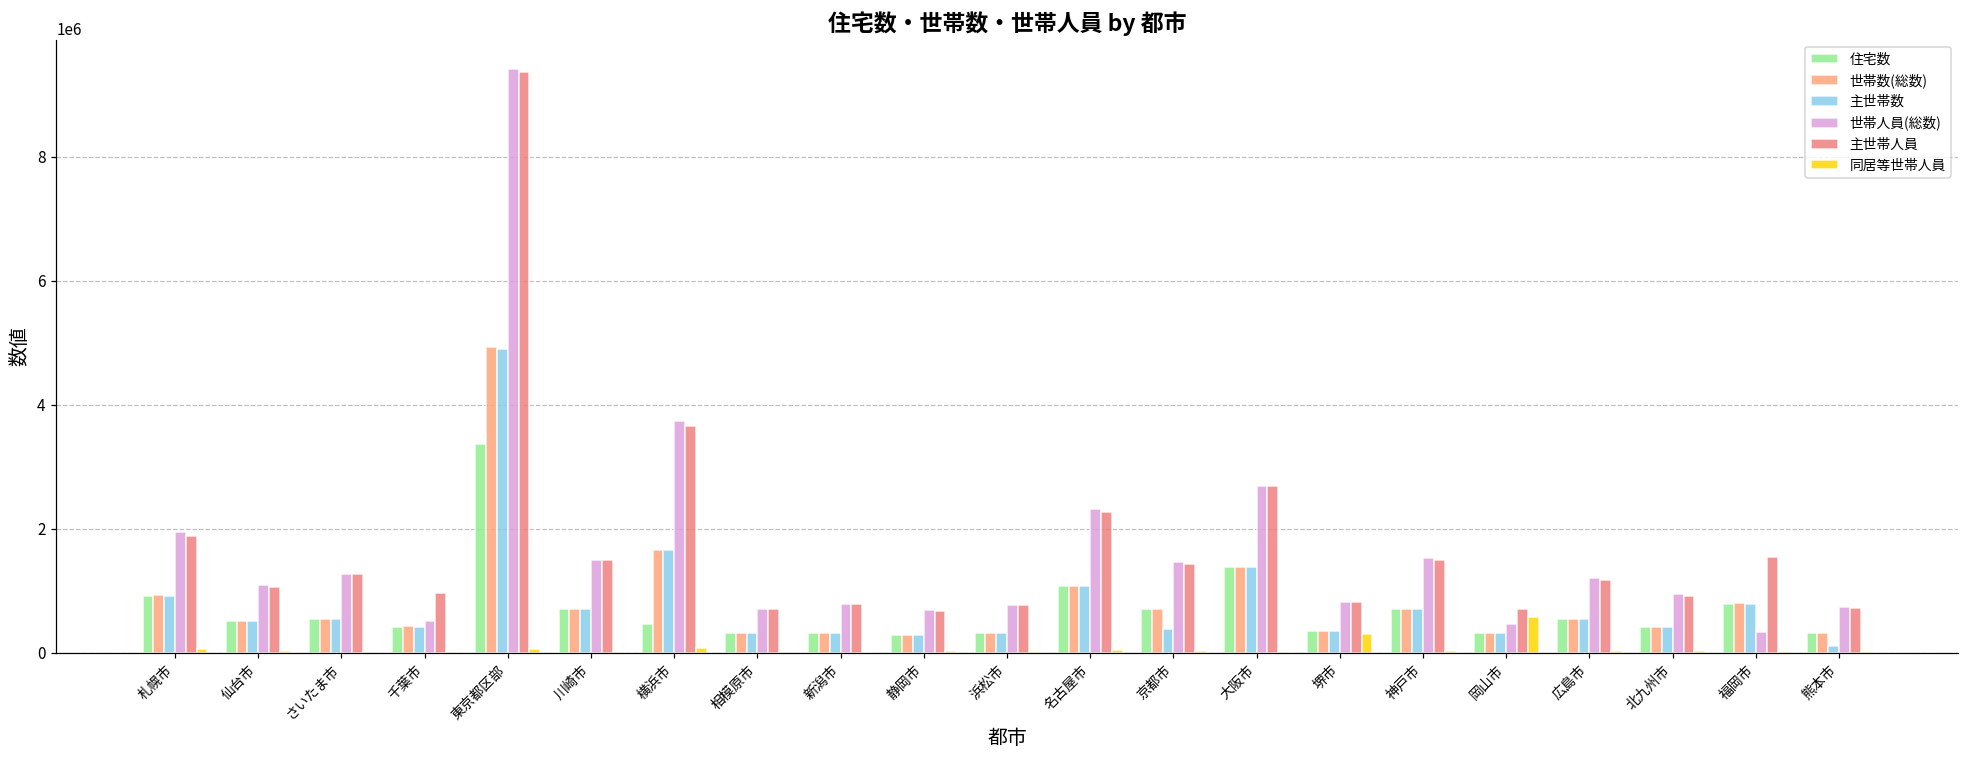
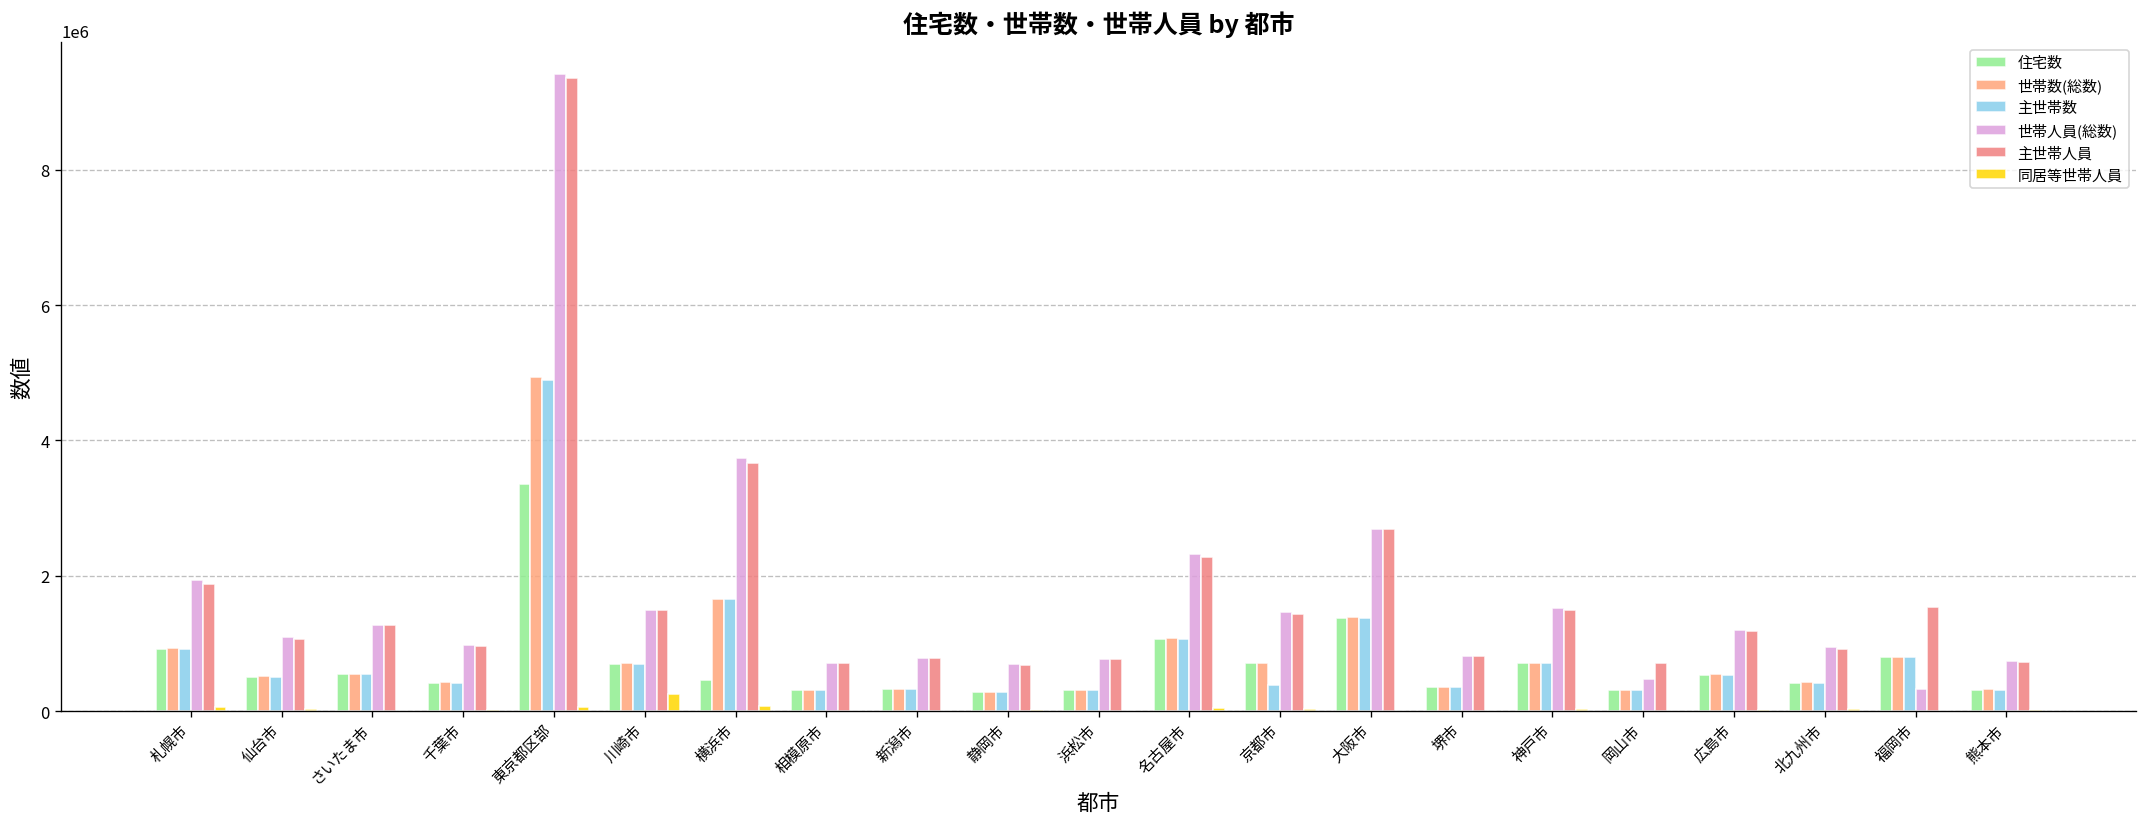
世帯人員(総数), 千葉市: 500000 -> 1000000
同居等世帯人員, 川崎市: 0 -> 300000
同居等世帯人員, 堺市: 300000 -> 0
同居等世帯人員, 岡山市: 600000 -> 0
主世帯数, 熊本市: 100000 -> 300000
